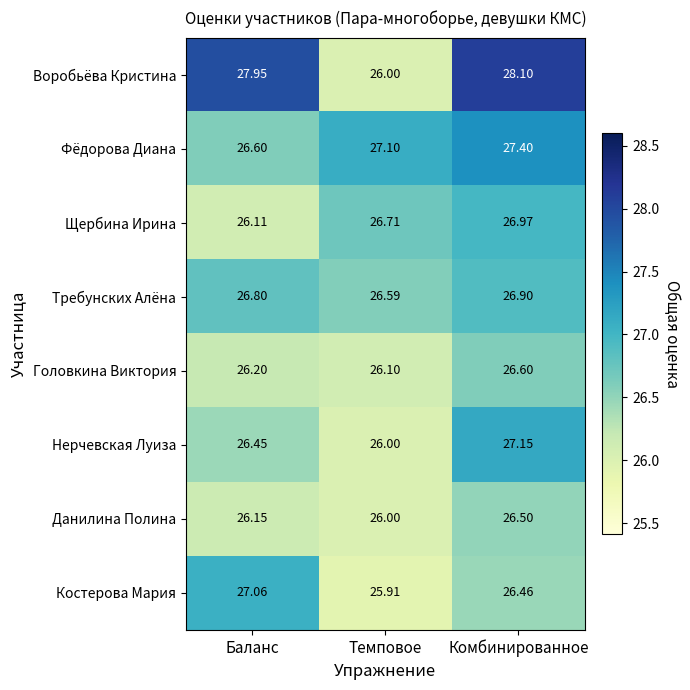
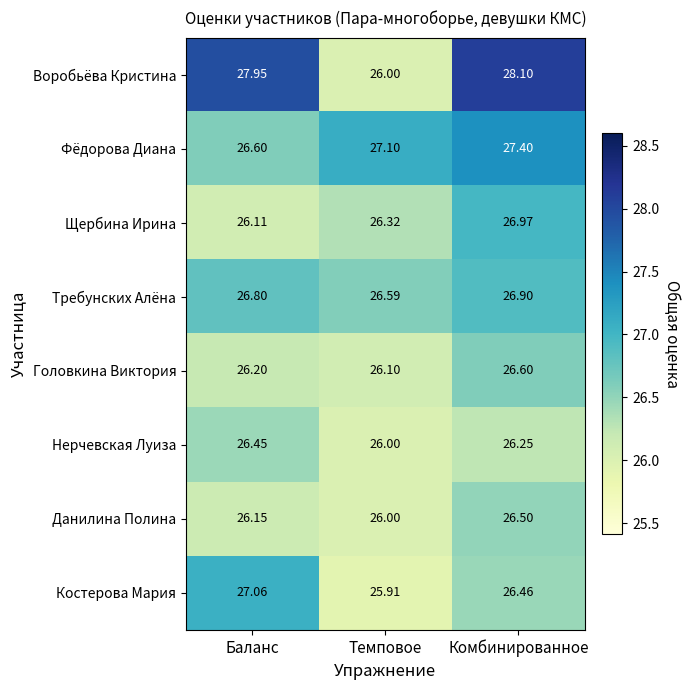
Щербина Ирина, Темповое: 26.71 -> 26.32
Нерчевская Луиза, Комбинированное: 27.15 -> 26.25
